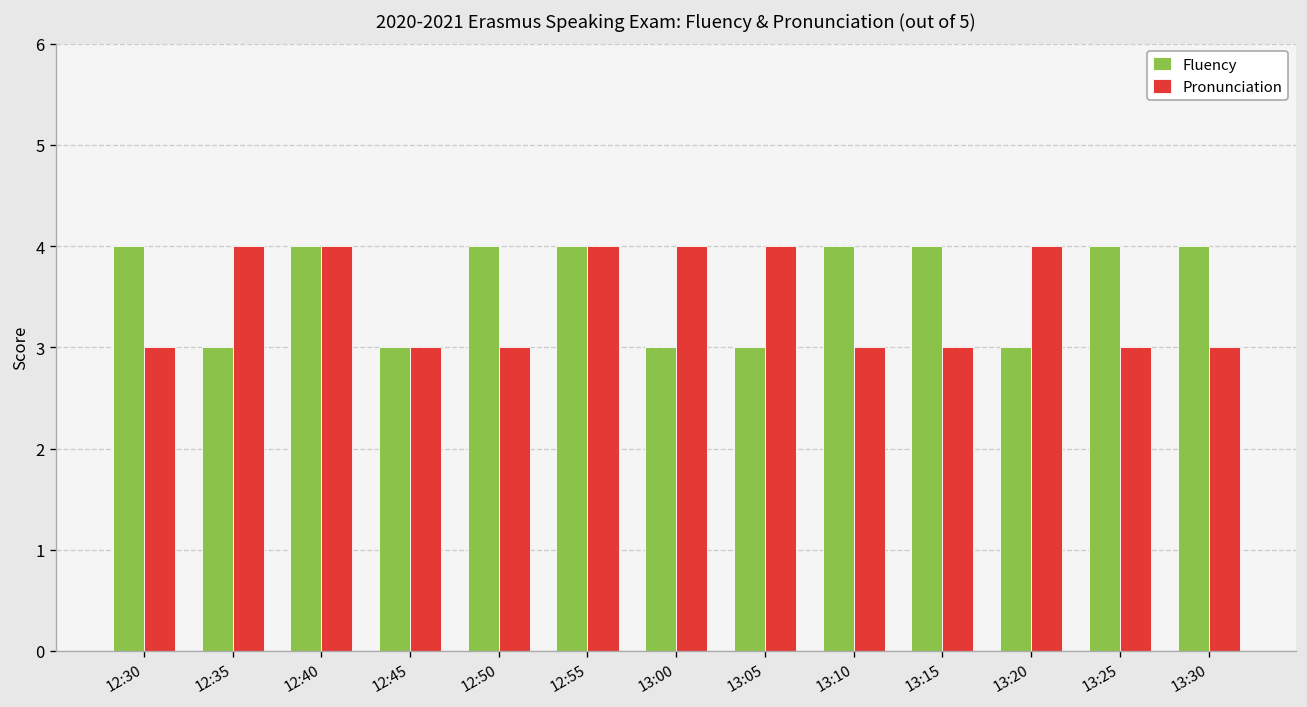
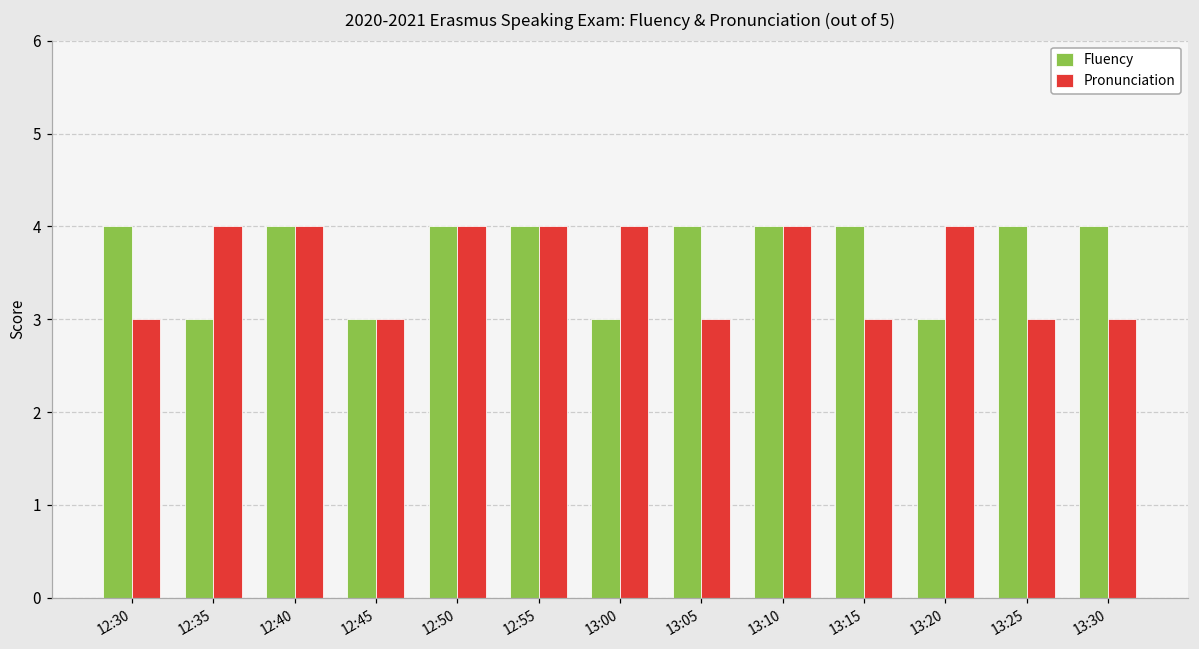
Pronunciation, 12:50: 3 -> 4
Fluency, 13:05: 3 -> 4
Pronunciation, 13:05: 4 -> 3
Pronunciation, 13:10: 3 -> 4
